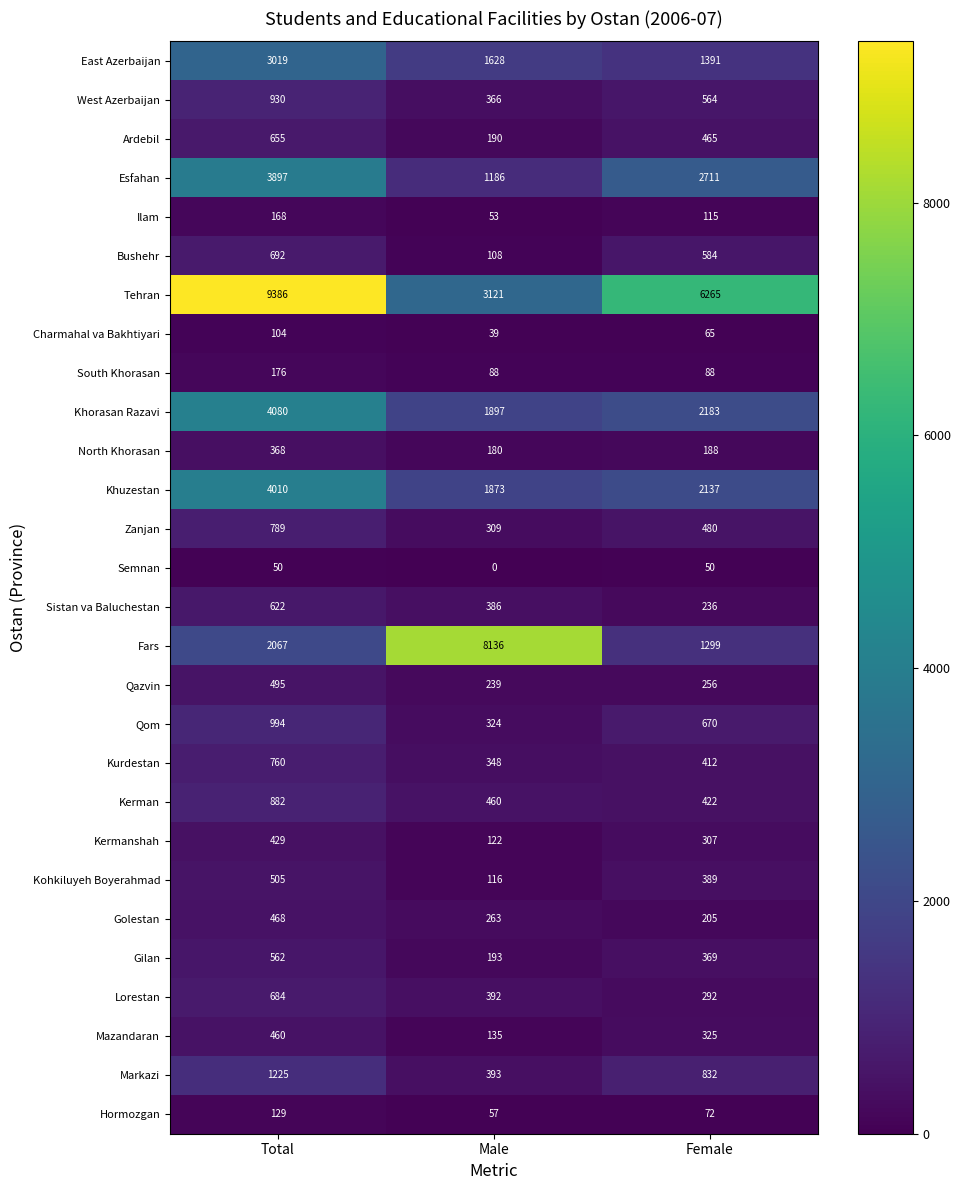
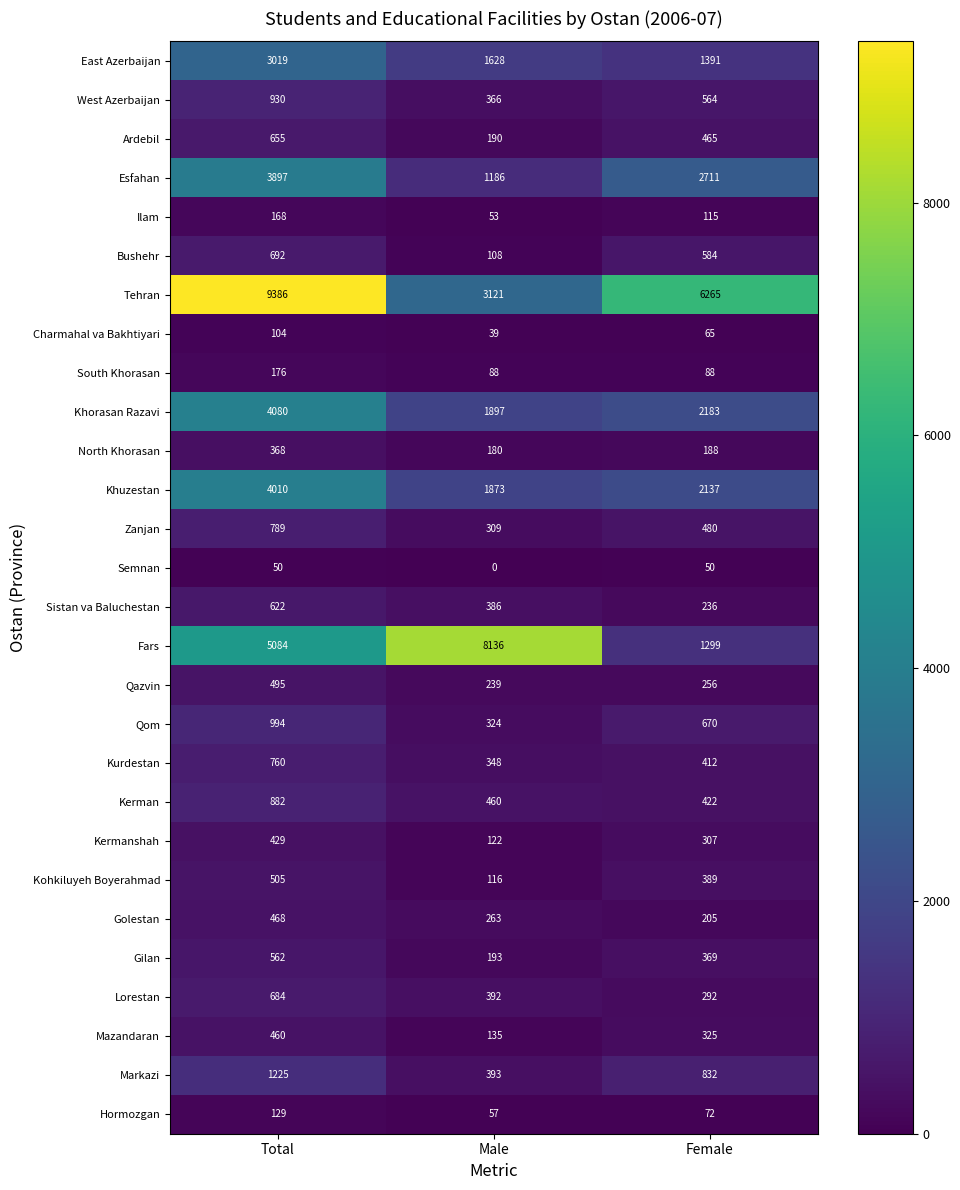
Fars, Total: 2067 -> 5084
